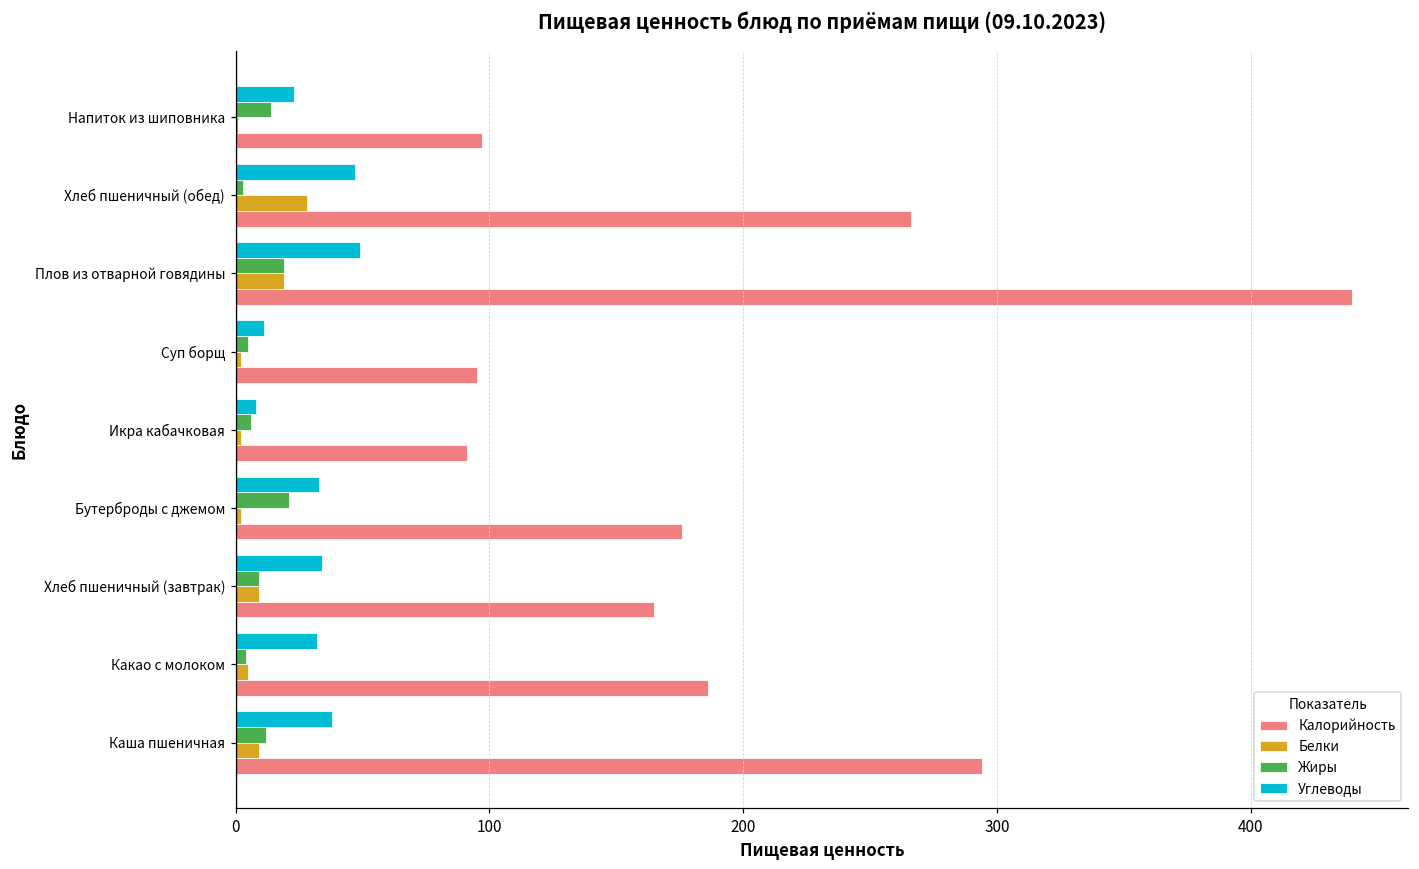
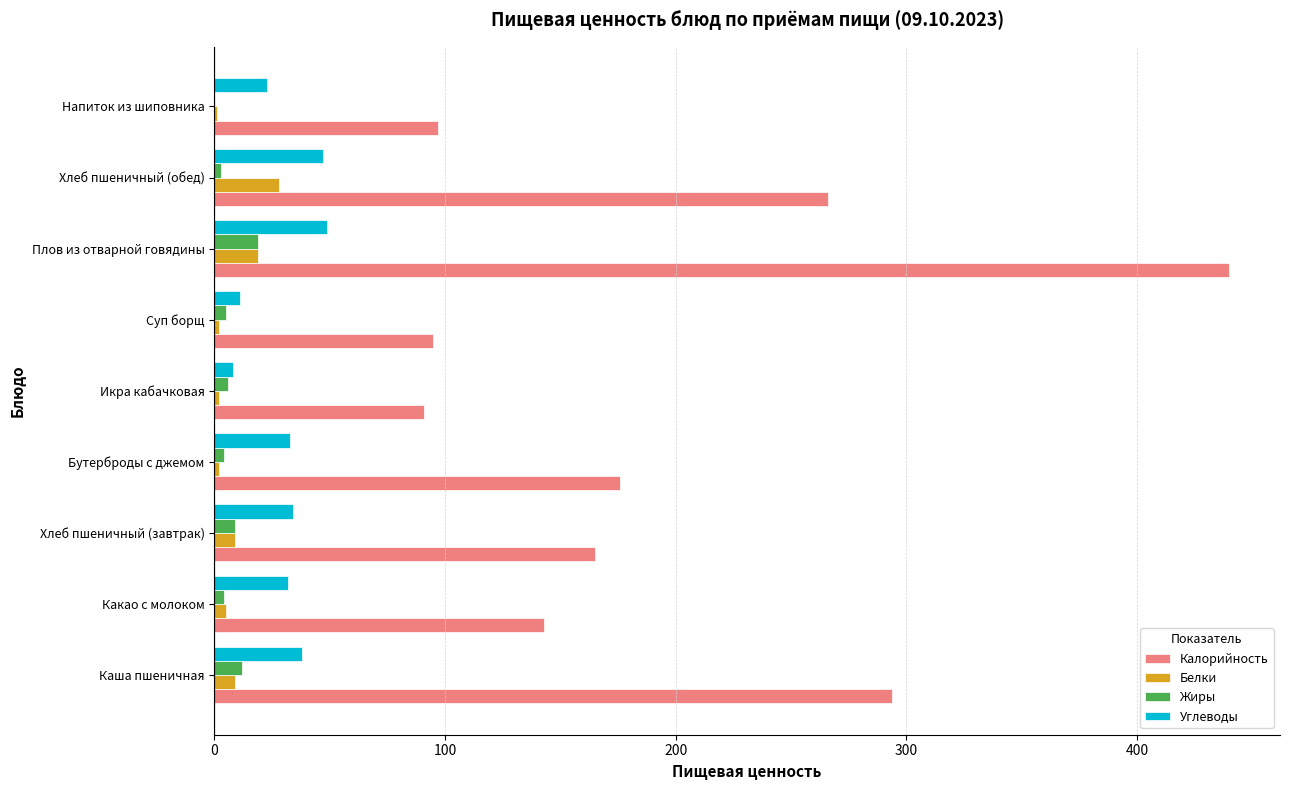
Жиры, Напиток из шиповника: 14 -> 0
Жиры, Бутерброды с джемом: 21 -> 4
Калорийность, Какао с молоком: 186 -> 143
